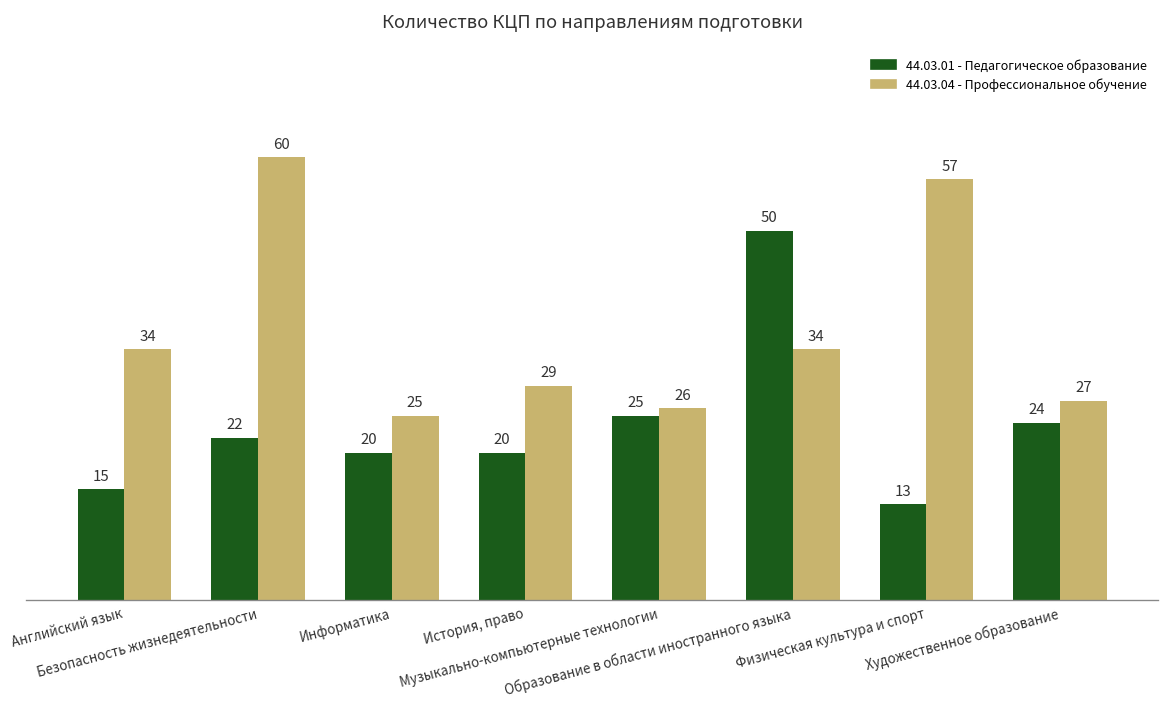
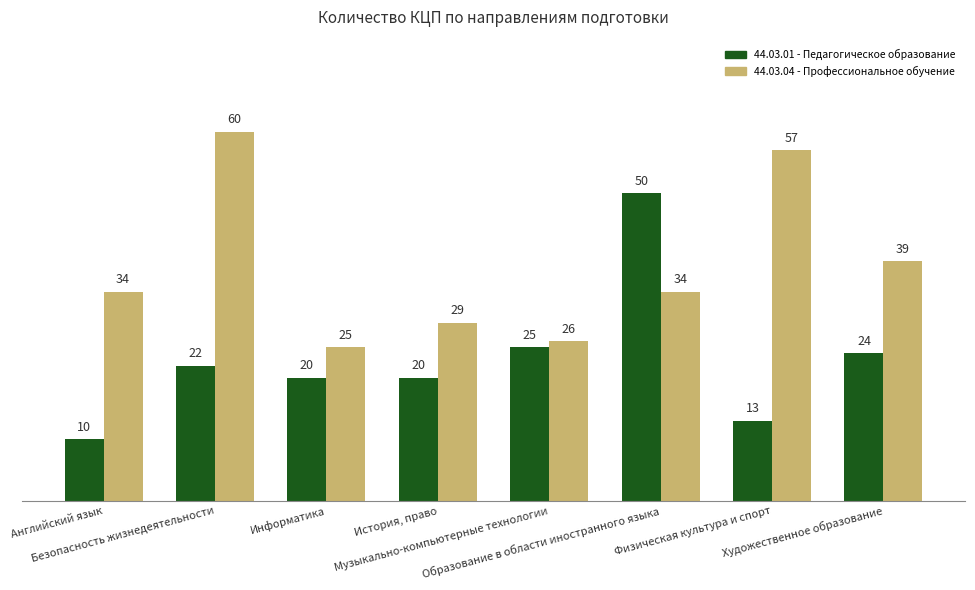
44.03.01 - Педагогическое образование, Английский язык: 15 -> 10
44.03.04 - Профессиональное обучение, Художественное образование: 27 -> 39
